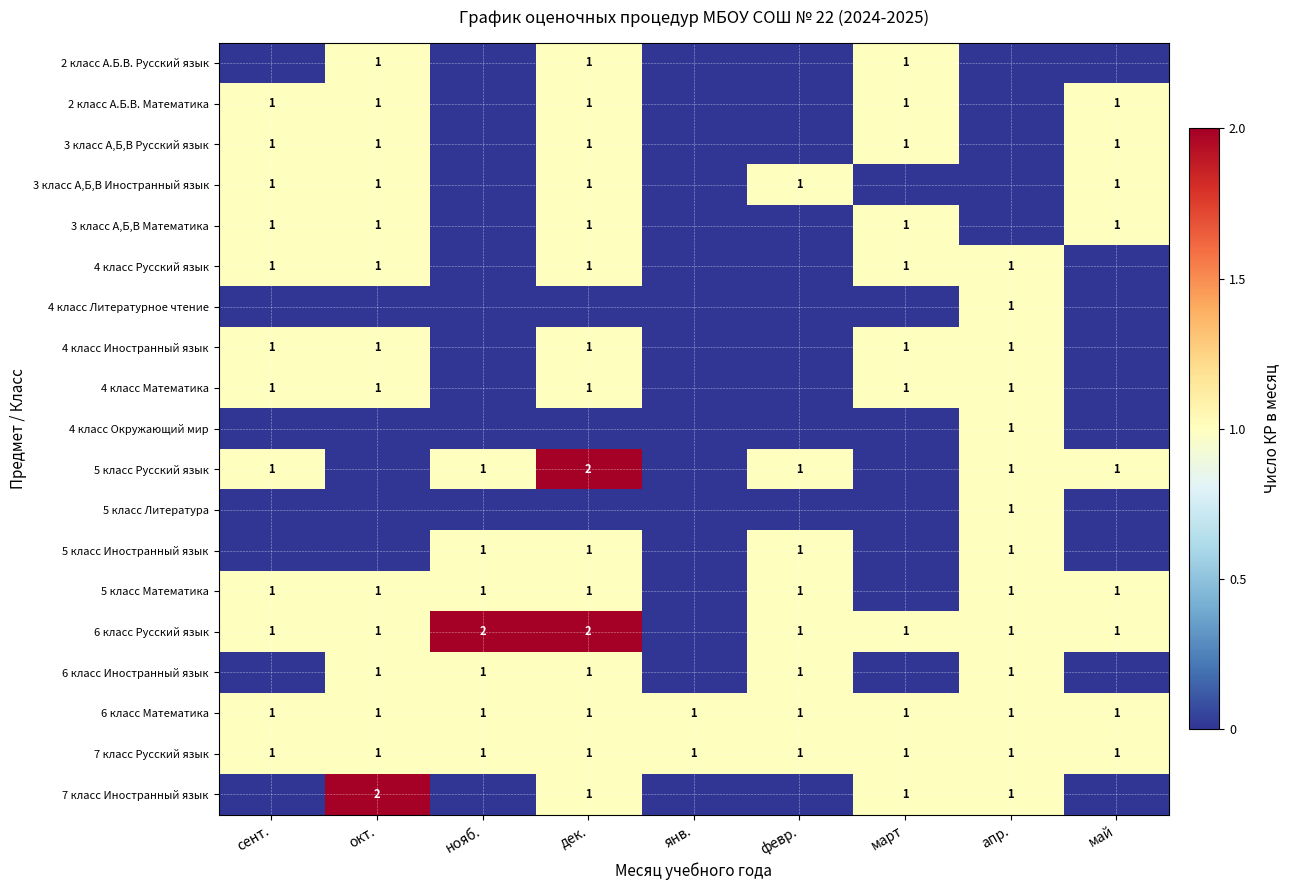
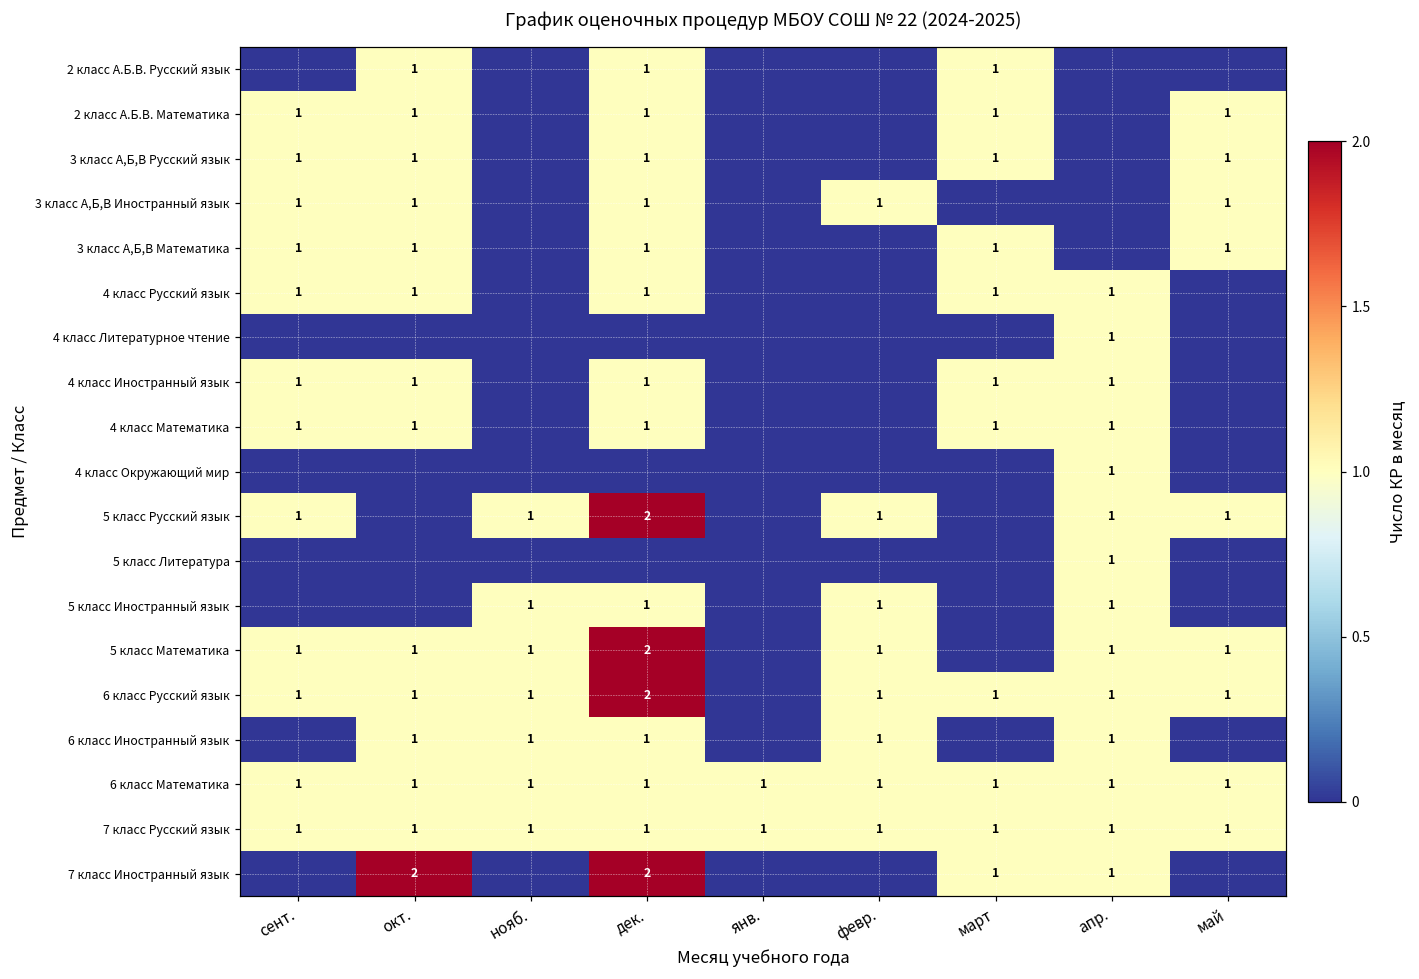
5 класс Математика, дек.: 1 -> 2
6 класс Русский язык, нояб.: 2 -> 1
7 класс Иностранный язык, дек.: 1 -> 2
